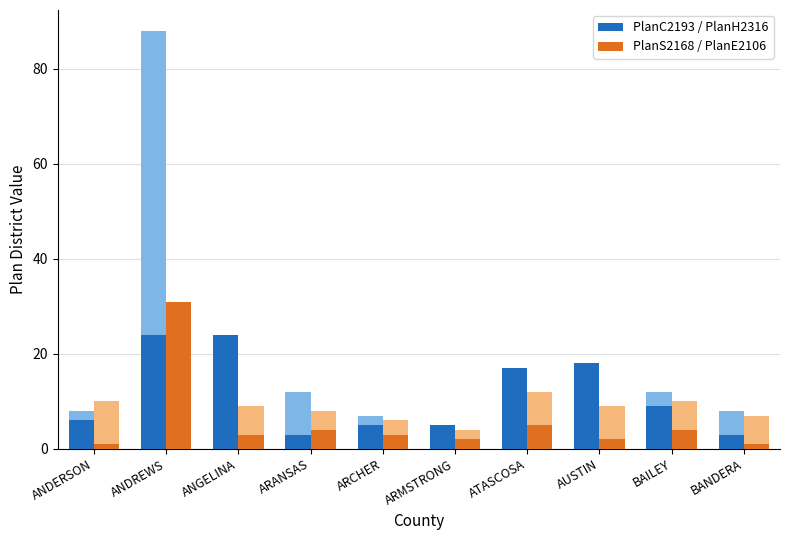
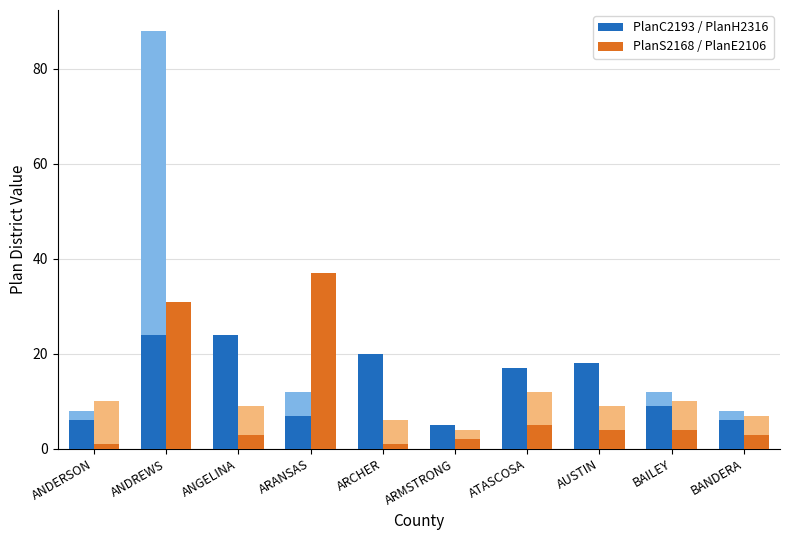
PlanC2193 / PlanH2316, ARANSAS: 3 -> 7
PlanS2168 / PlanE2106, ARANSAS: 4 -> 37
PlanC2193 / PlanH2316, ARCHER: 5 -> 20
PlanS2168 / PlanE2106, ARCHER: 3 -> 1
PlanS2168 / PlanE2106, AUSTIN: 2 -> 4
PlanC2193 / PlanH2316, BANDERA: 3 -> 6
PlanS2168 / PlanE2106, BANDERA: 1 -> 3
